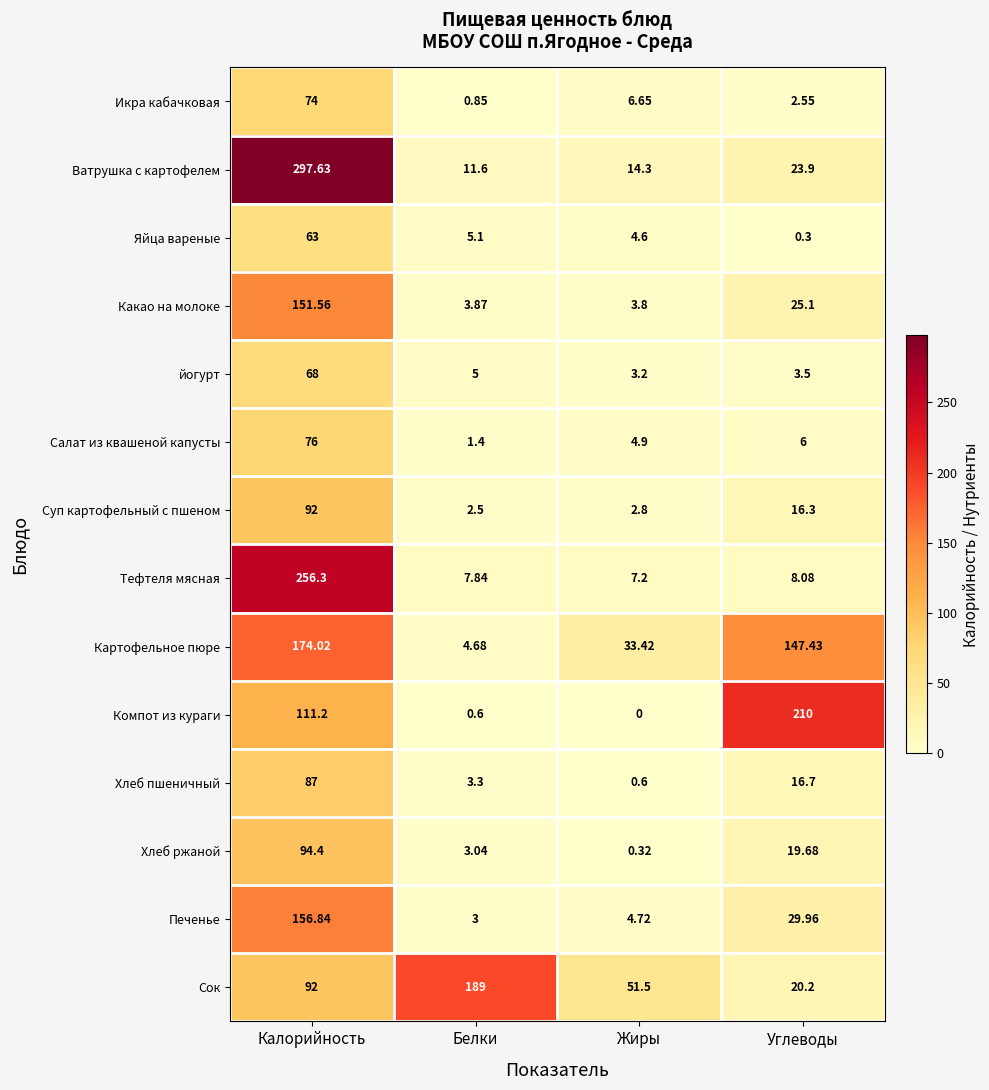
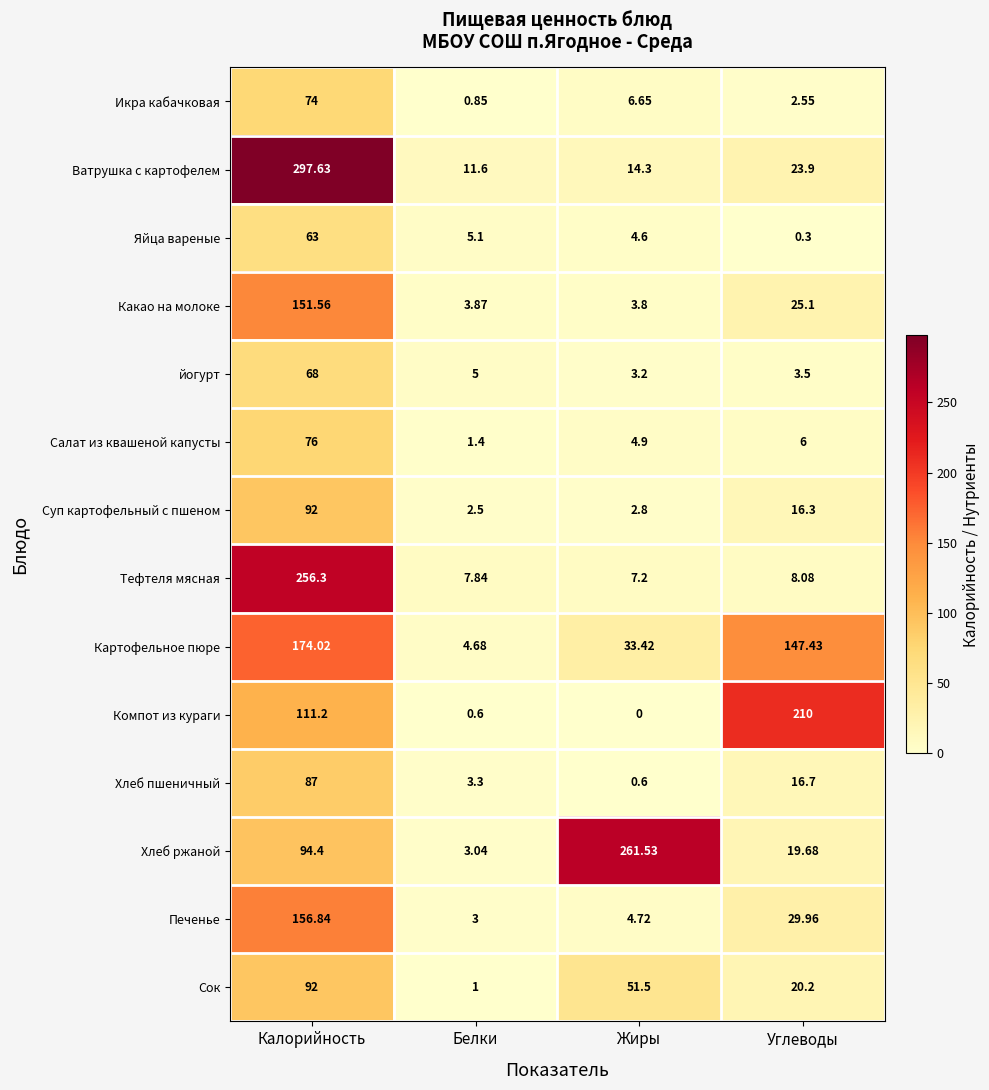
Хлеб ржаной, Жиры: 0.32 -> 261.53
Сок, Белки: 189 -> 1
